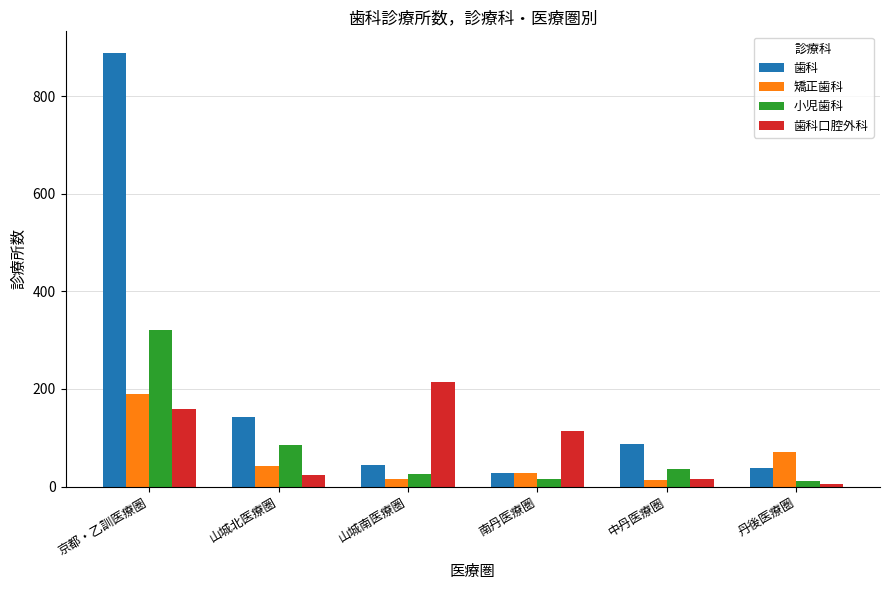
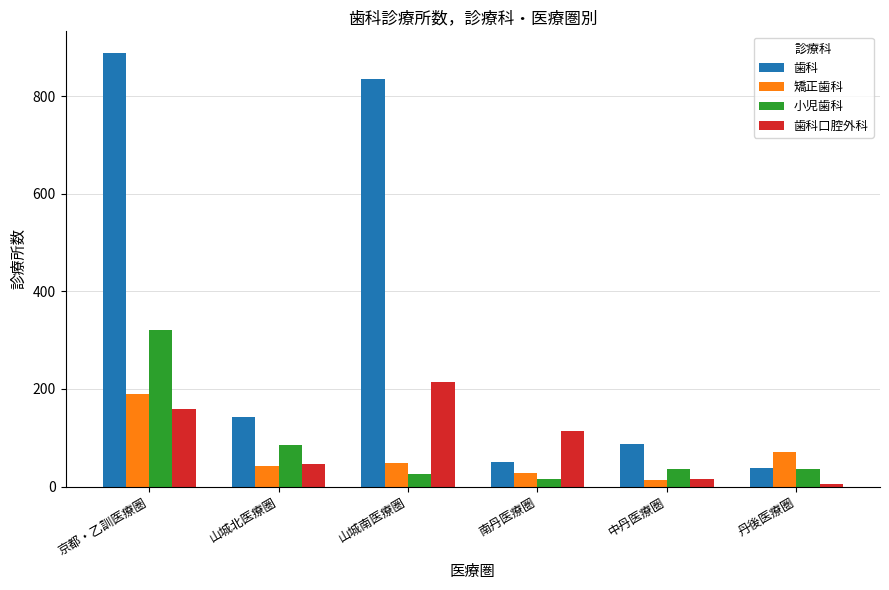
歯科口腔外科, 山城北医療圏: 20 -> 50
歯科, 山城南医療圏: 40 -> 840
矯正歯科, 山城南医療圏: 20 -> 50
歯科, 南丹医療圏: 30 -> 50
小児歯科, 丹後医療圏: 10 -> 40
